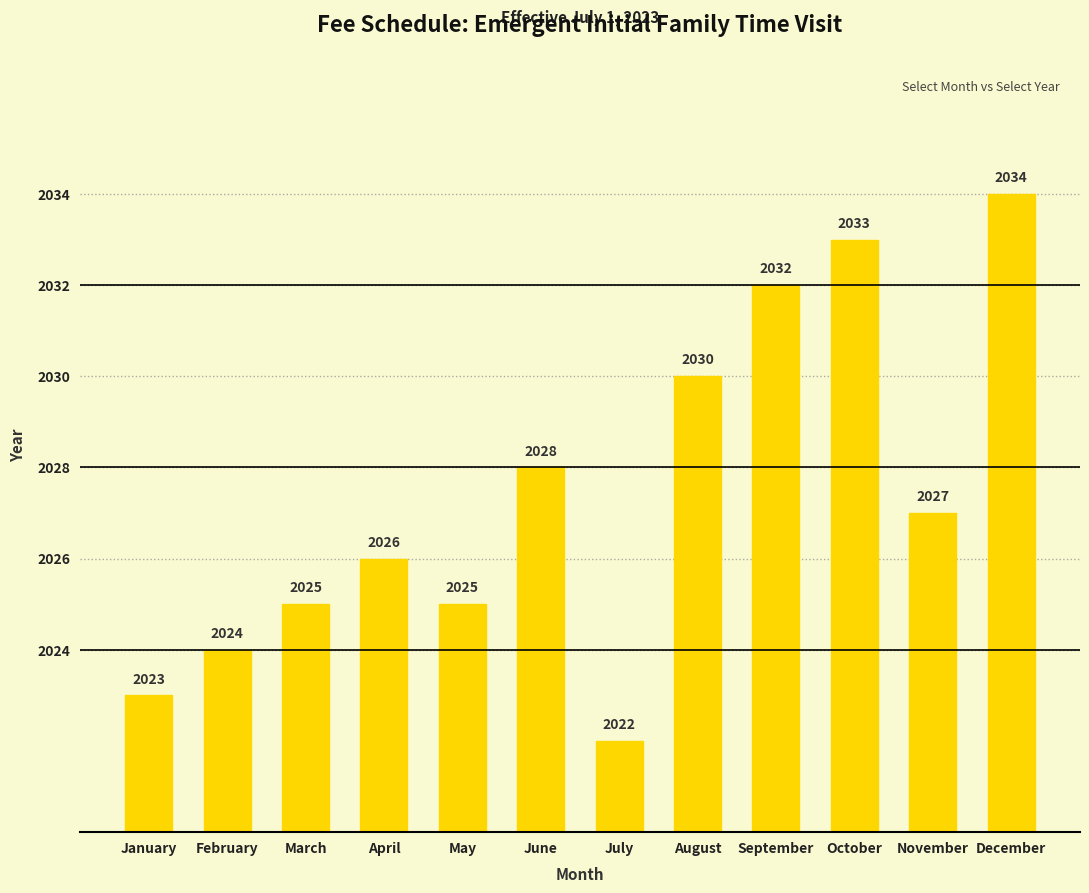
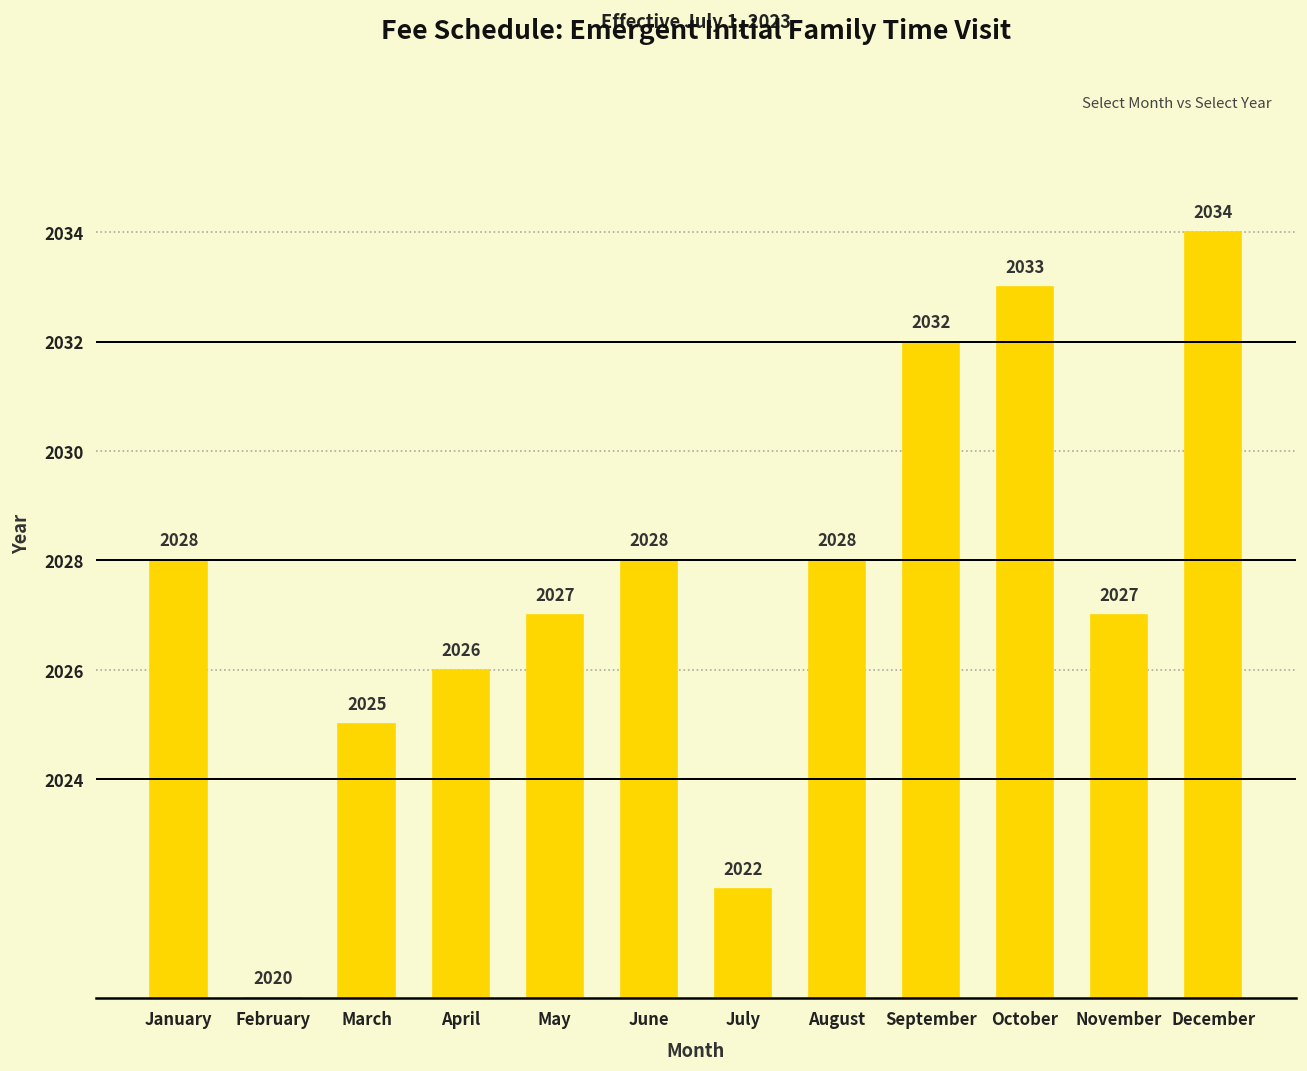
January: 2023 -> 2028
February: 2024 -> 2020
May: 2025 -> 2027
August: 2030 -> 2028
